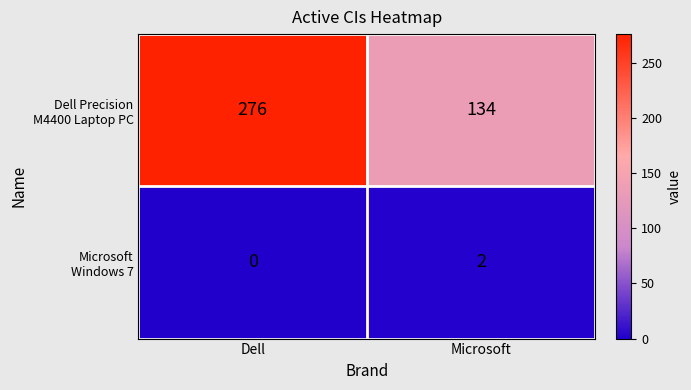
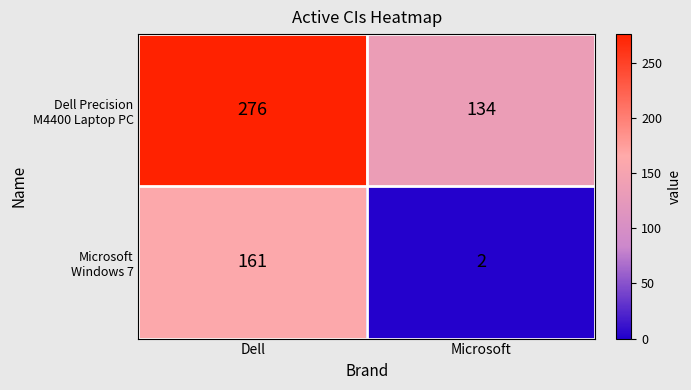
Microsoft Windows 7, Dell: 0 -> 161
